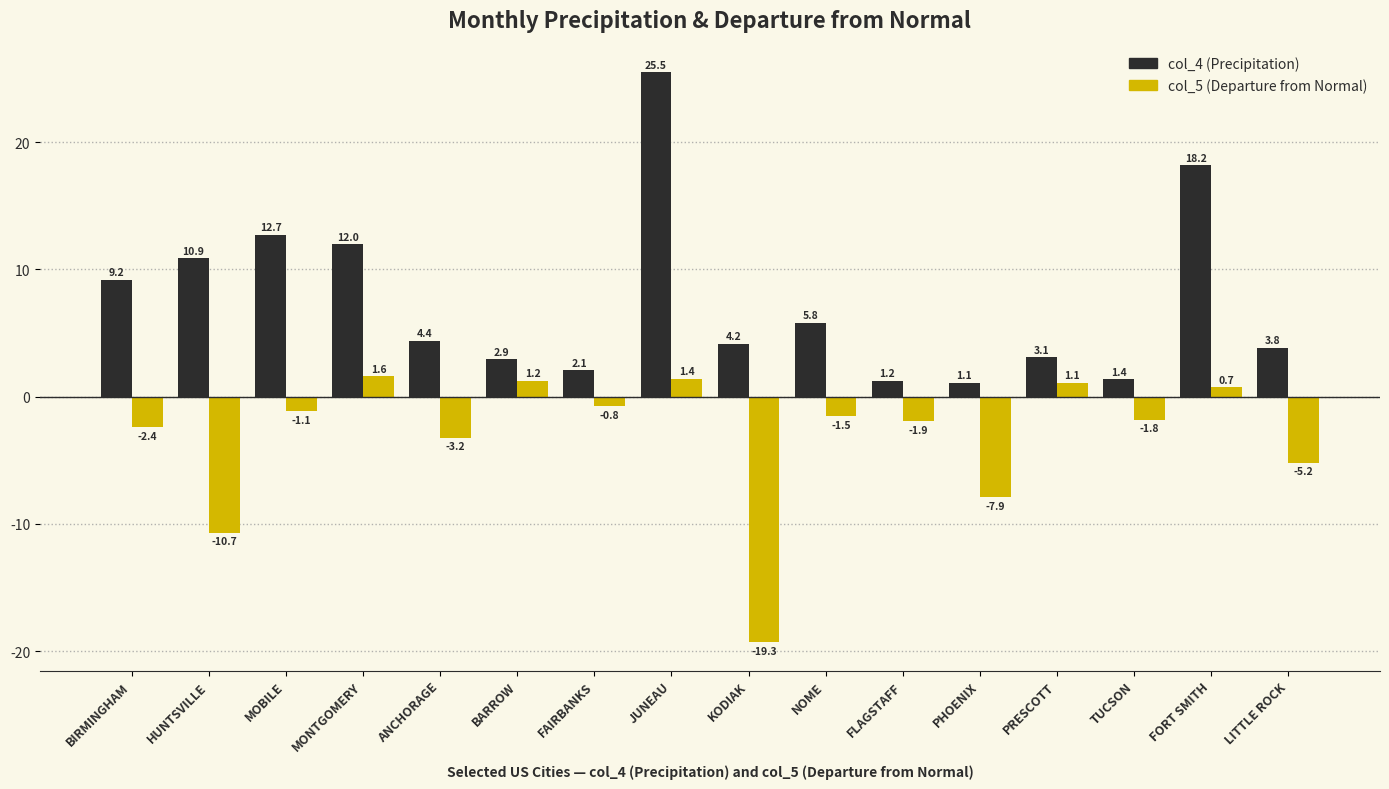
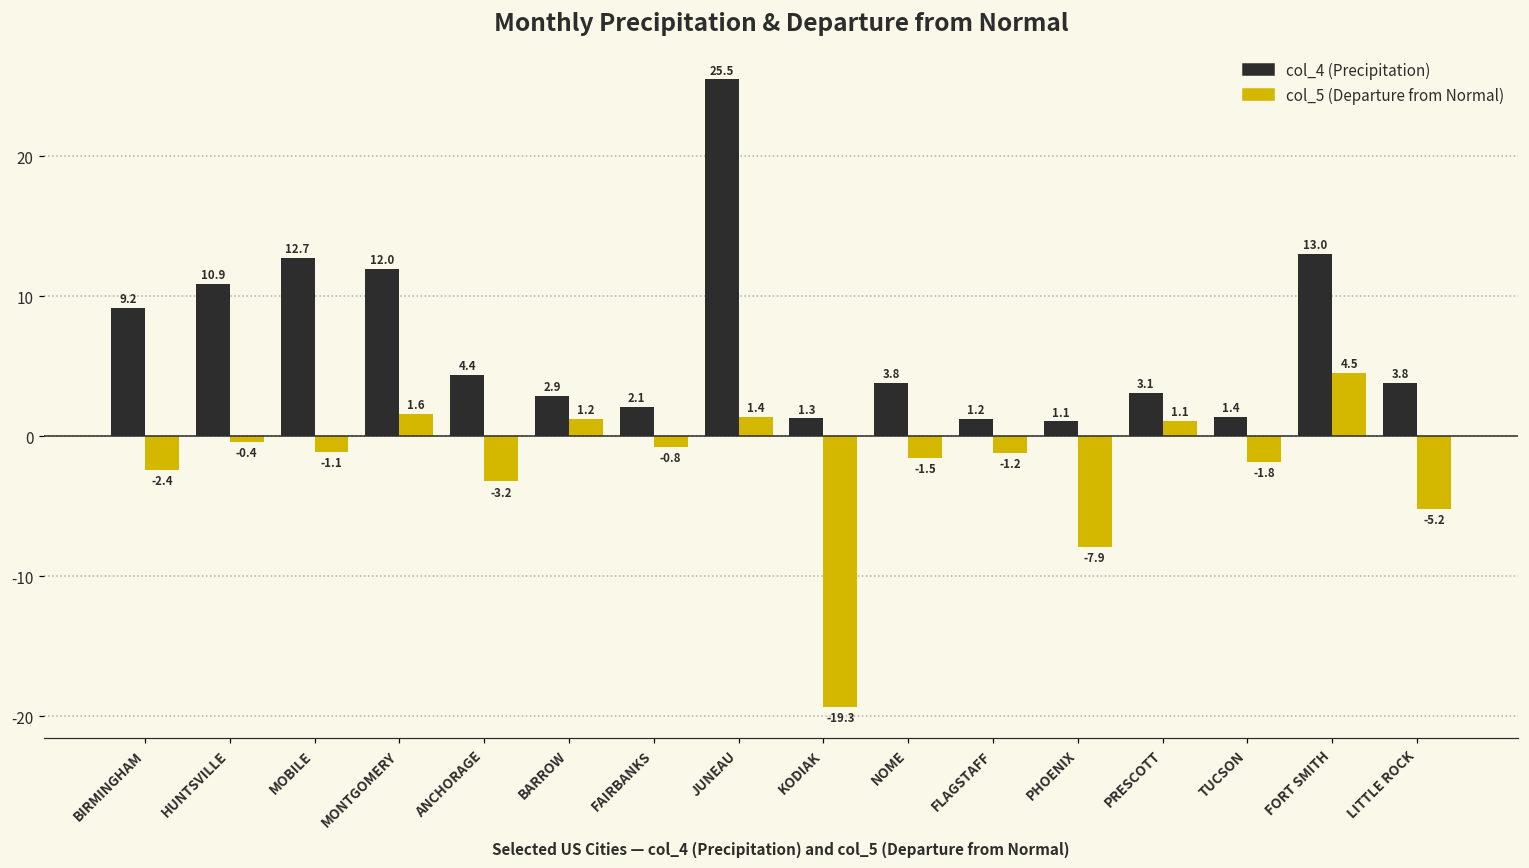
col_5 (Departure from Normal), HUNTSVILLE: -10.7 -> -0.4
col_4 (Precipitation), KODIAK: 4.2 -> 1.3
col_4 (Precipitation), NOME: 5.8 -> 3.8
col_5 (Departure from Normal), FLAGSTAFF: -1.9 -> -1.2
col_4 (Precipitation), FORT SMITH: 18.2 -> 13.0
col_5 (Departure from Normal), FORT SMITH: 0.7 -> 4.5
